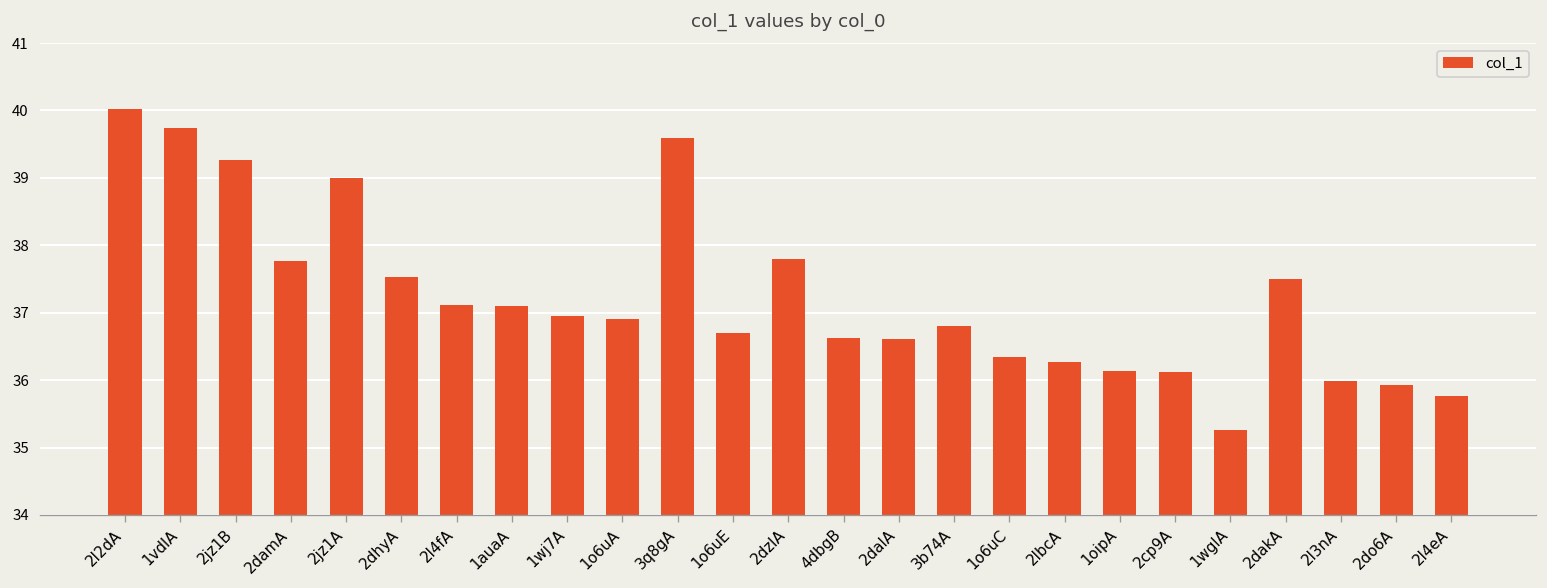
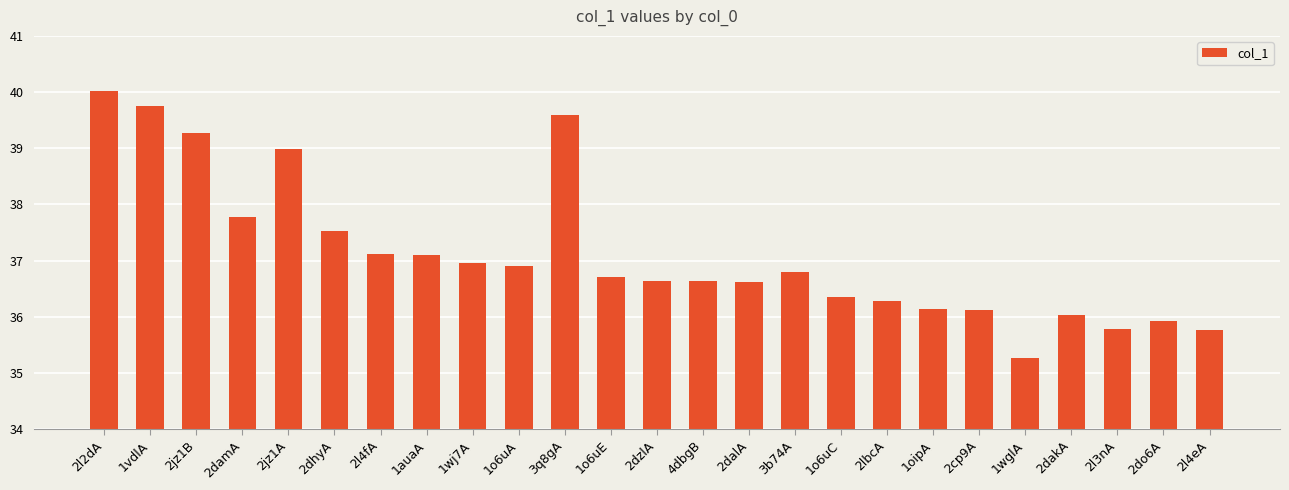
2dzlA: 37.8 -> 36.6
2dakA: 37.5 -> 36.0
2l3nA: 36.0 -> 35.8
